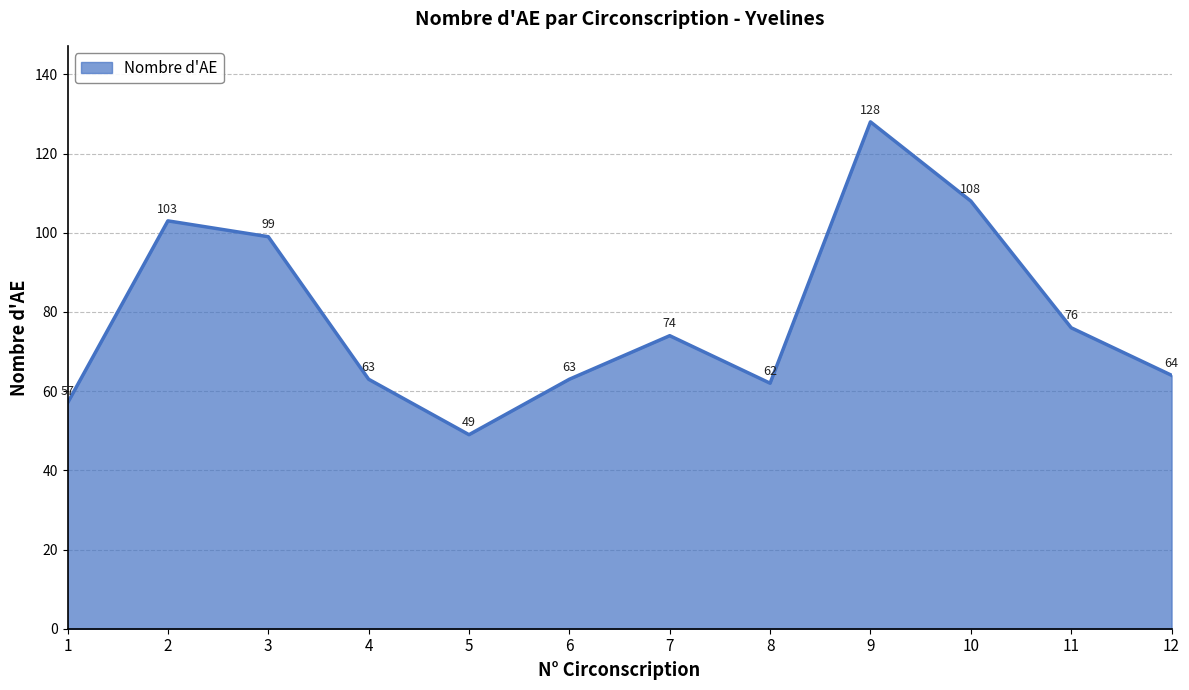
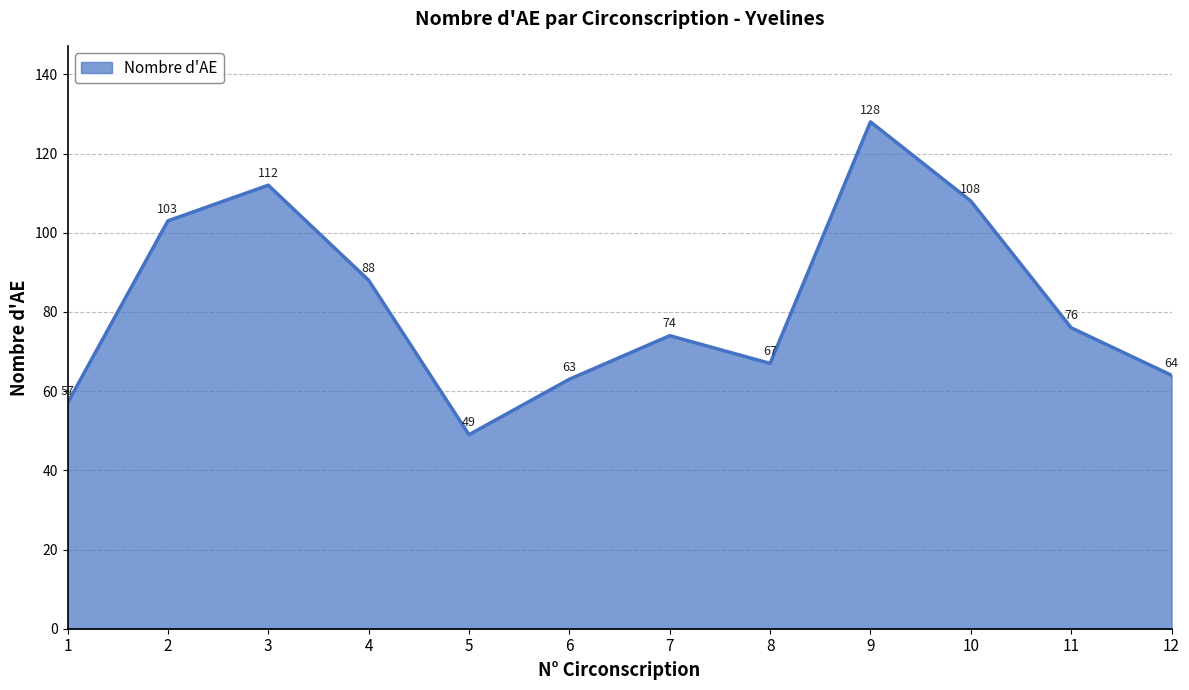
3: 99 -> 112
4: 63 -> 88
8: 62 -> 67
